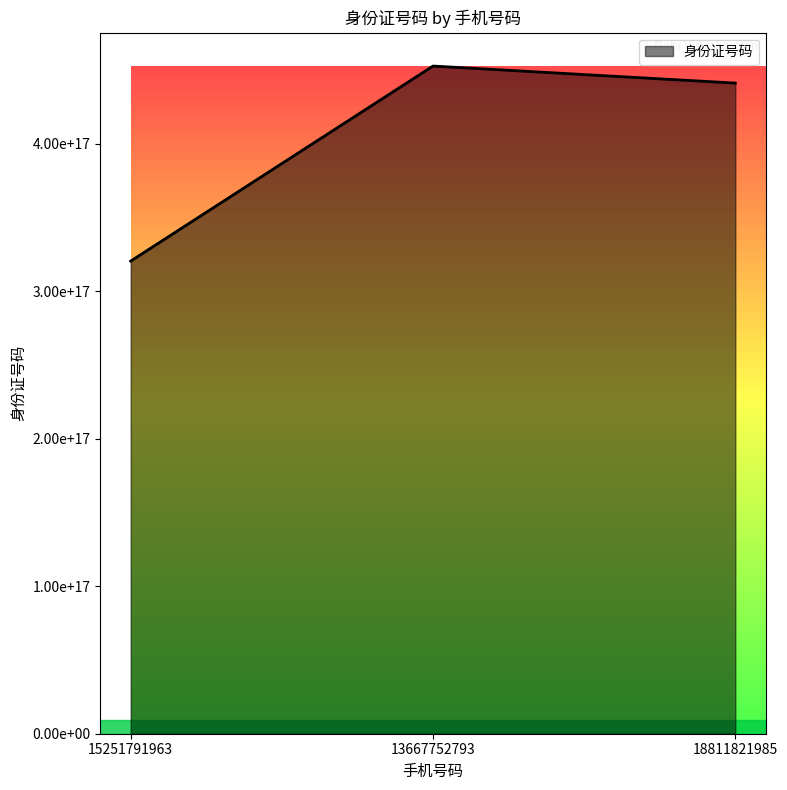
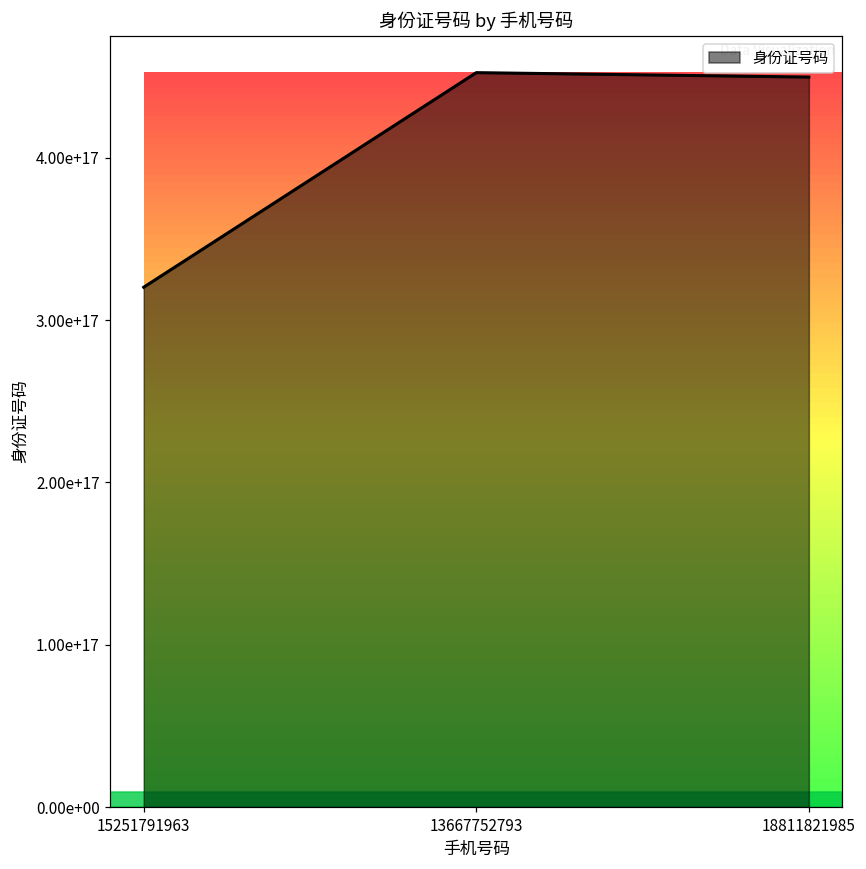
18811821985: 441000000000000000 -> 450000000000000000
